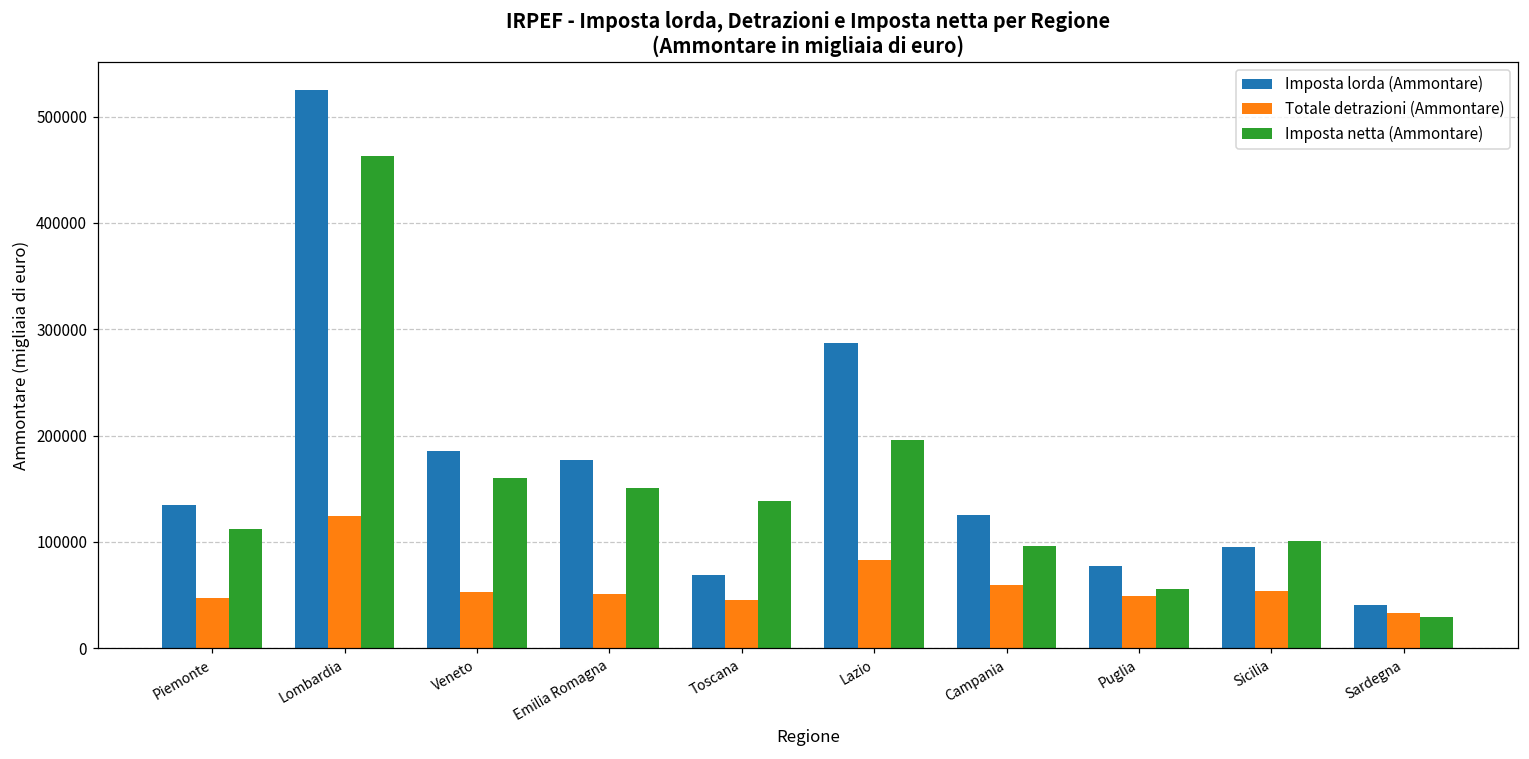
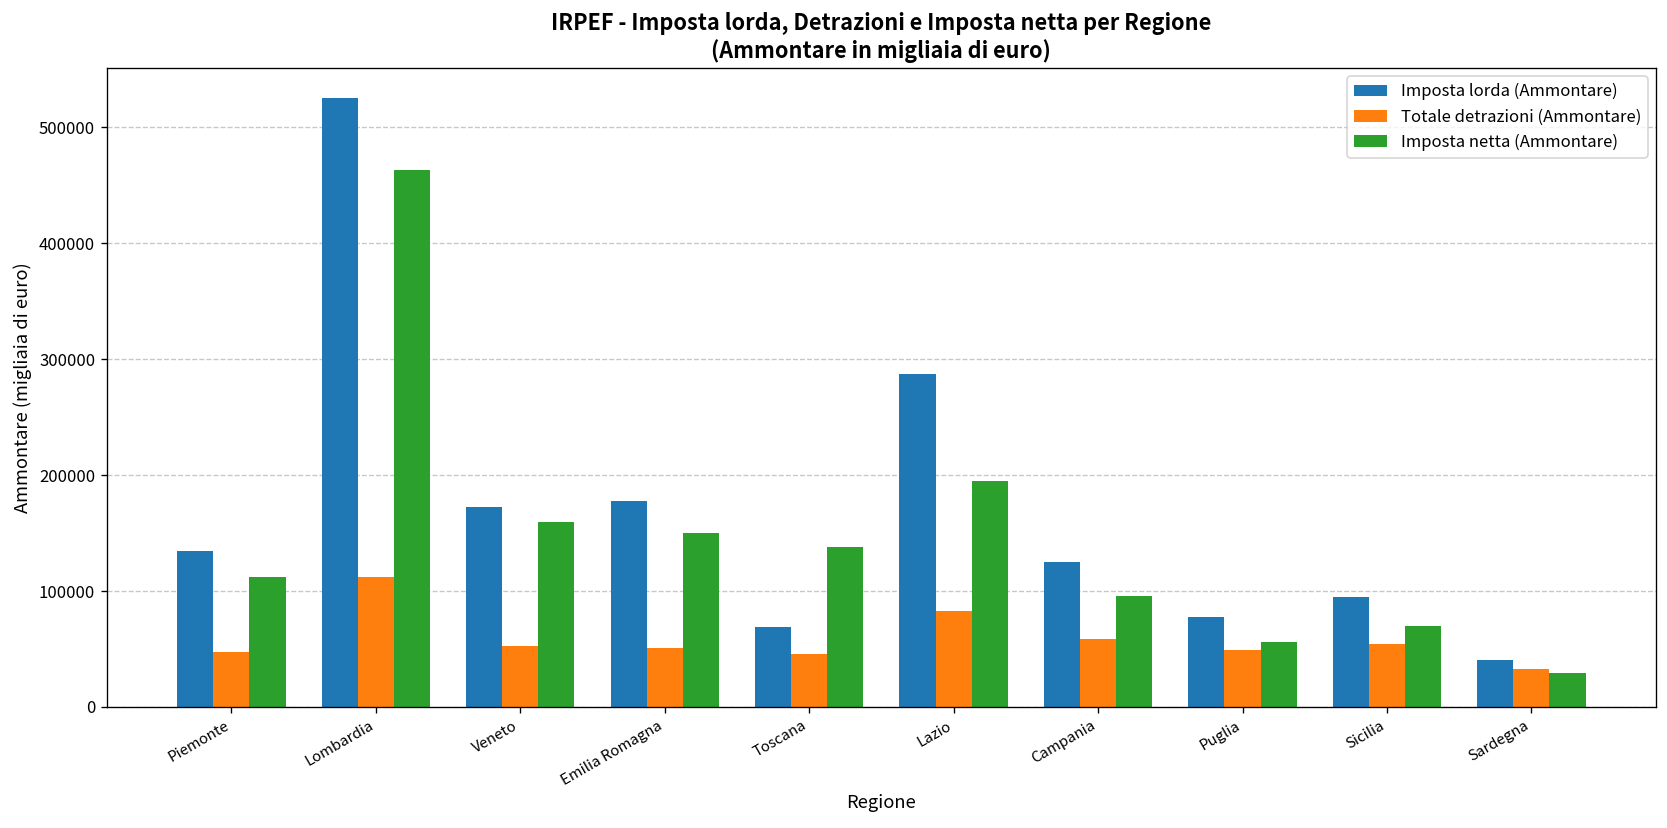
Totale detrazioni (Ammontare), Lombardia: 120000 -> 110000
Imposta lorda (Ammontare), Veneto: 190000 -> 170000
Imposta netta (Ammontare), Sicilia: 100000 -> 70000
